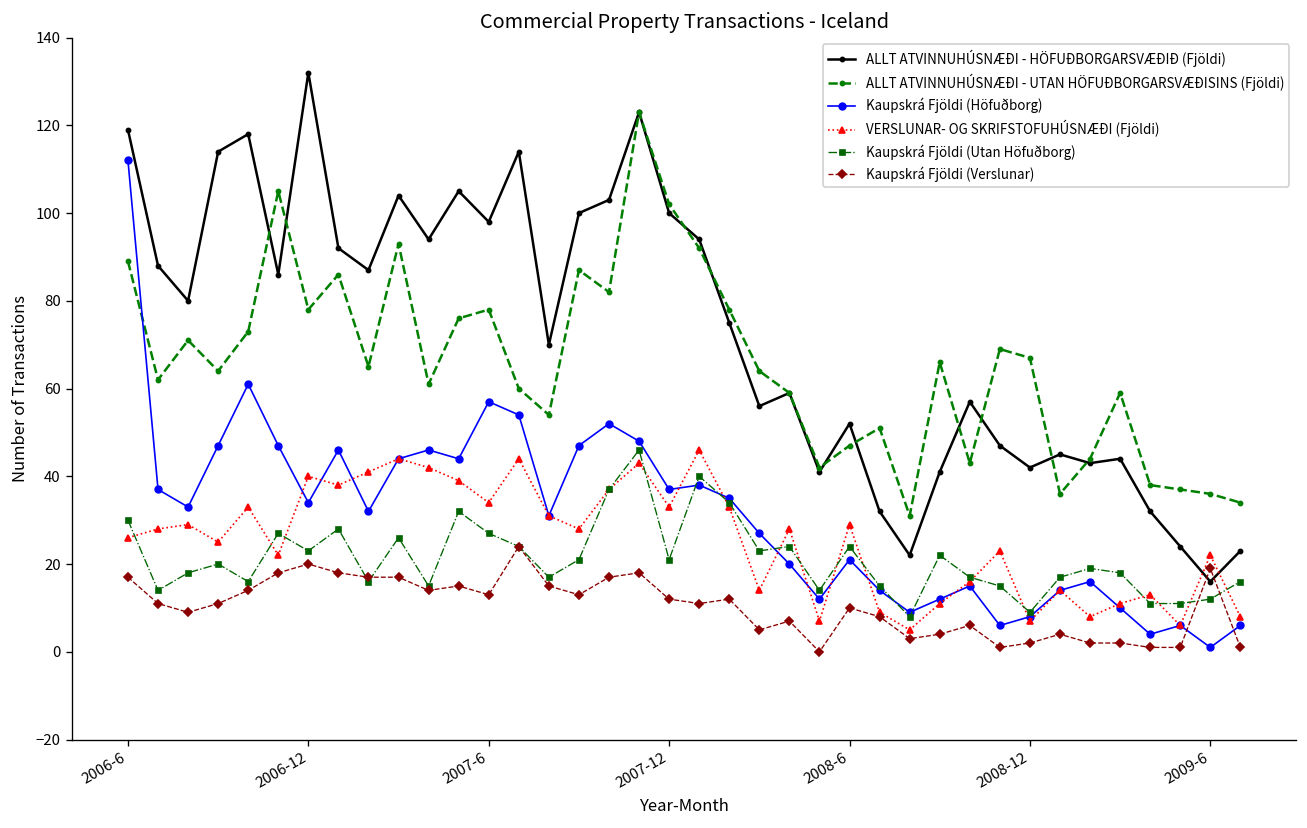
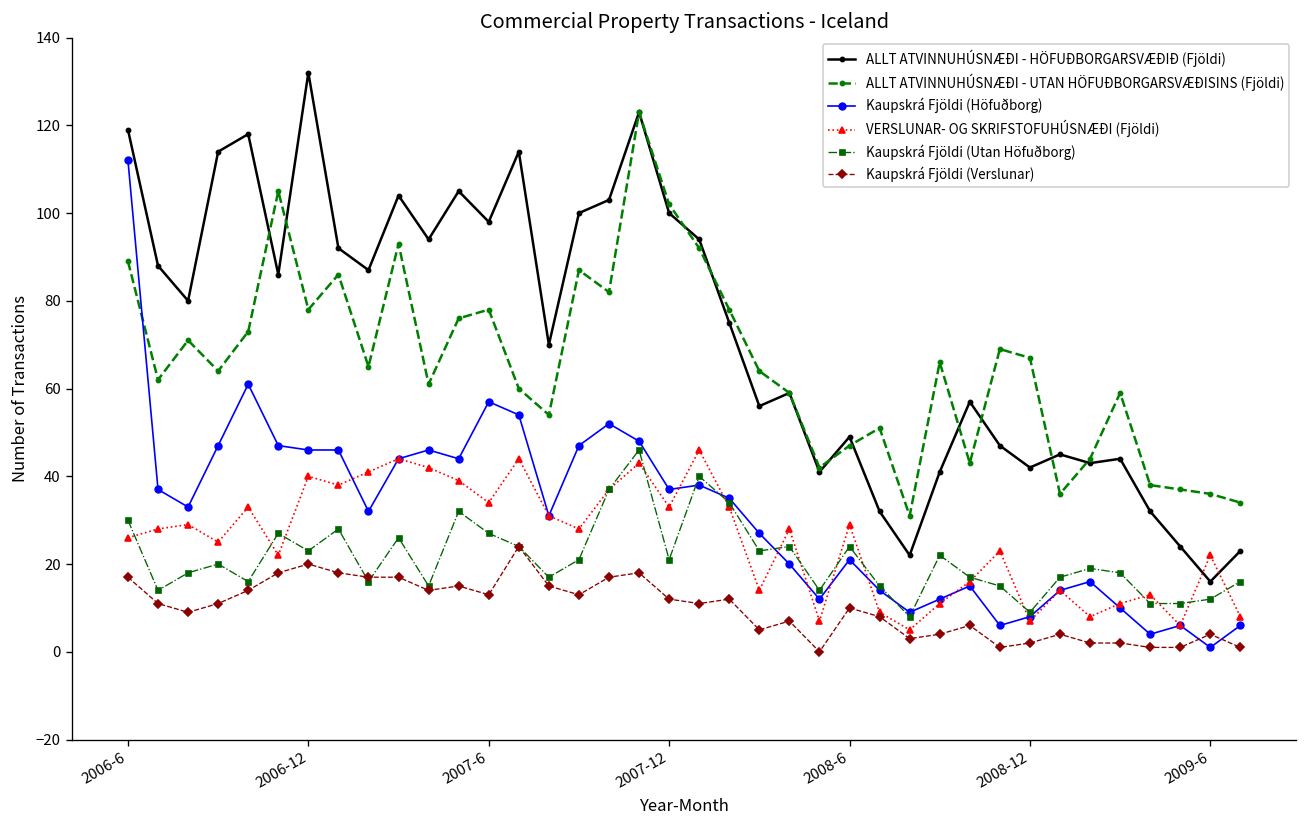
Kaupskrá Fjöldi (Höfuðborg), 2006-12: 34 -> 46
ALLT ATVINNUHÚSNÆÐI - HÖFUÐBORGARSVÆÐIÐ (Fjöldi), 2008-6: 52 -> 49
Kaupskrá Fjöldi (Verslunar), 2009-6: 19 -> 4
